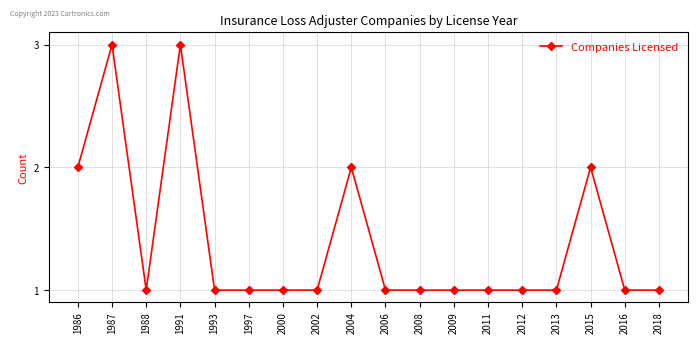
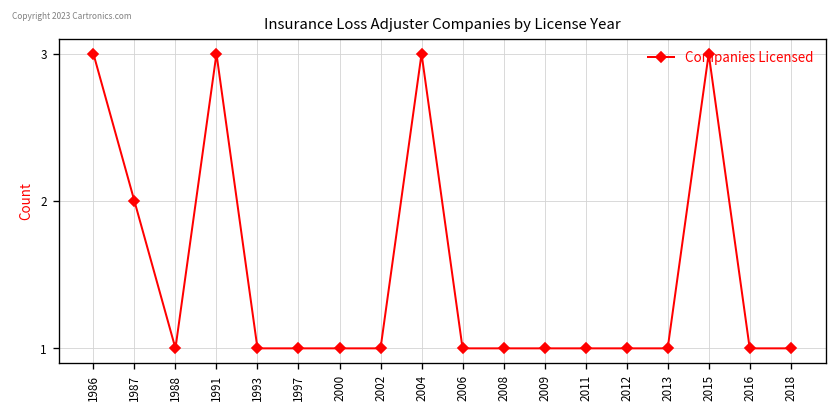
1986: 2 -> 3
1987: 3 -> 2
2004: 2 -> 3
2015: 2 -> 3
